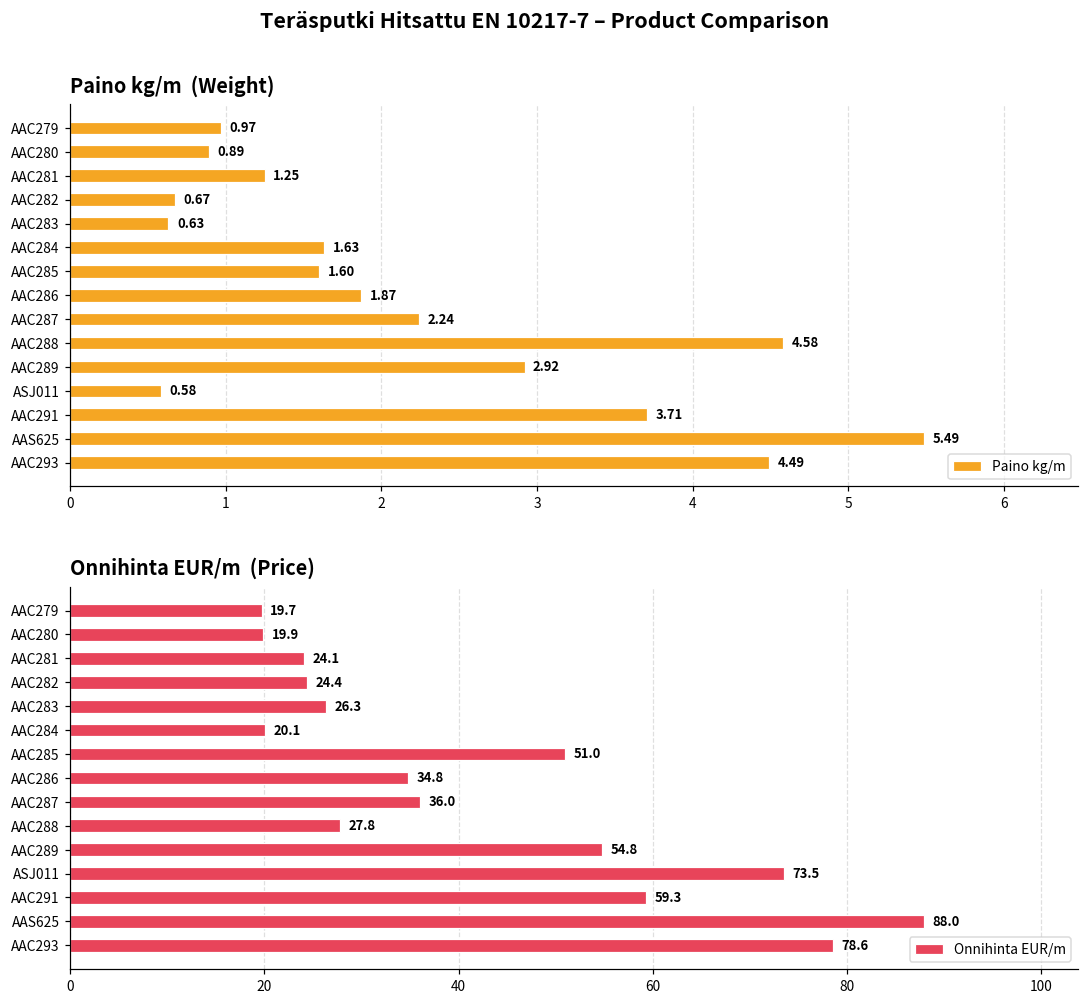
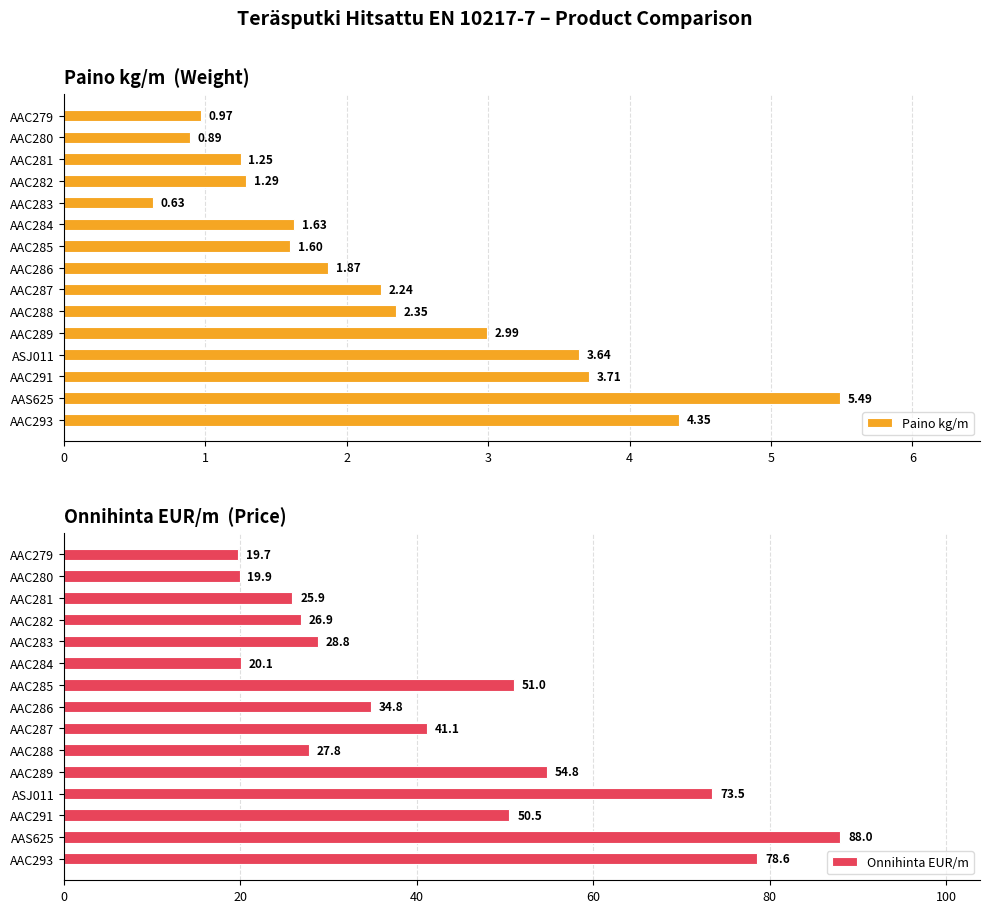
Paino kg/m (Weight), AAC282: 0.67 -> 1.29
Paino kg/m (Weight), AAC288: 4.58 -> 2.35
Paino kg/m (Weight), AAC289: 2.92 -> 2.99
Paino kg/m (Weight), ASJ011: 0.58 -> 3.64
Paino kg/m (Weight), AAC293: 4.49 -> 4.35
Onnihinta EUR/m (Price), AAC281: 24.1 -> 25.9
Onnihinta EUR/m (Price), AAC282: 24.4 -> 26.9
Onnihinta EUR/m (Price), AAC283: 26.3 -> 28.8
Onnihinta EUR/m (Price), AAC287: 36.0 -> 41.1
Onnihinta EUR/m (Price), AAC291: 59.3 -> 50.5
